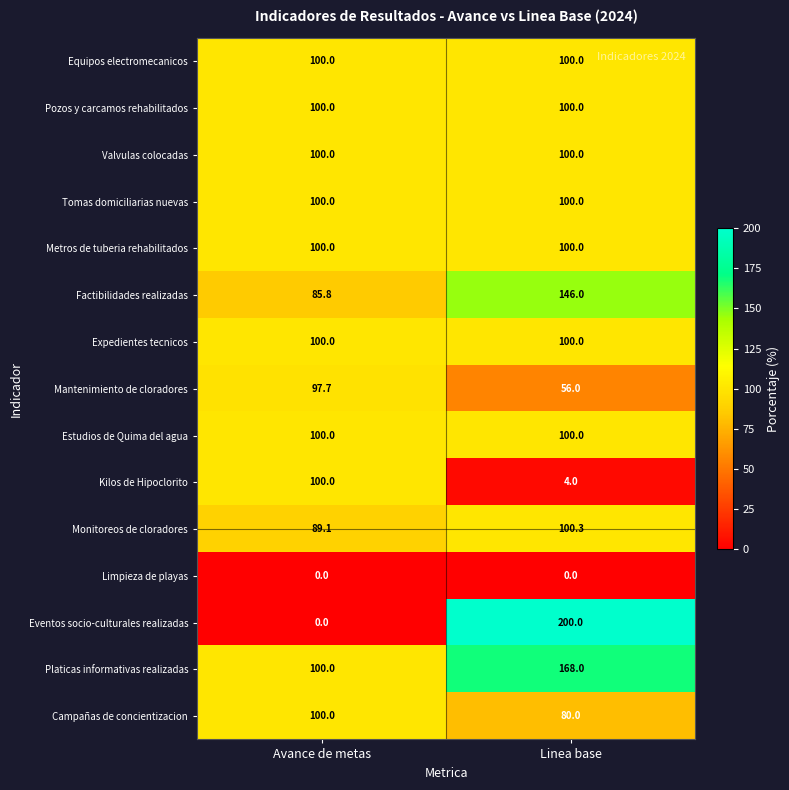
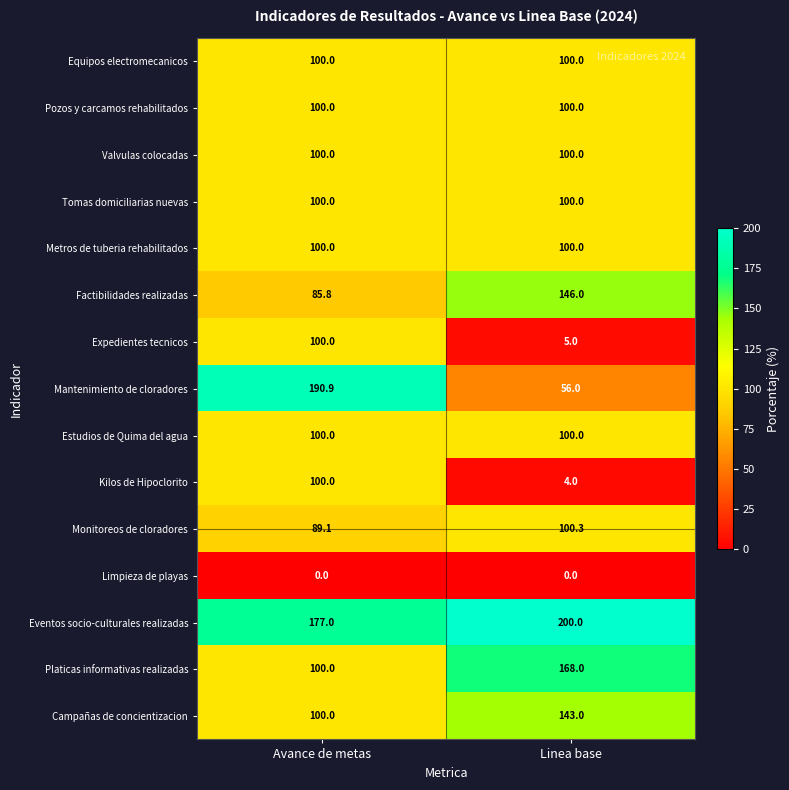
Expedientes tecnicos, Linea base: 100.0 -> 5.0
Mantenimiento de cloradores, Avance de metas: 97.7 -> 190.9
Eventos socio-culturales realizadas, Avance de metas: 0.0 -> 177.0
Campañas de concientizacion, Linea base: 80.0 -> 143.0
